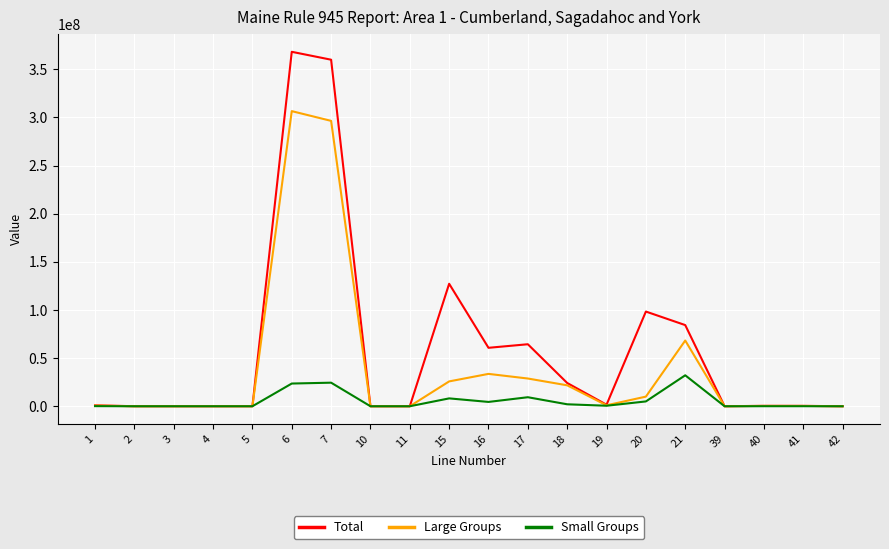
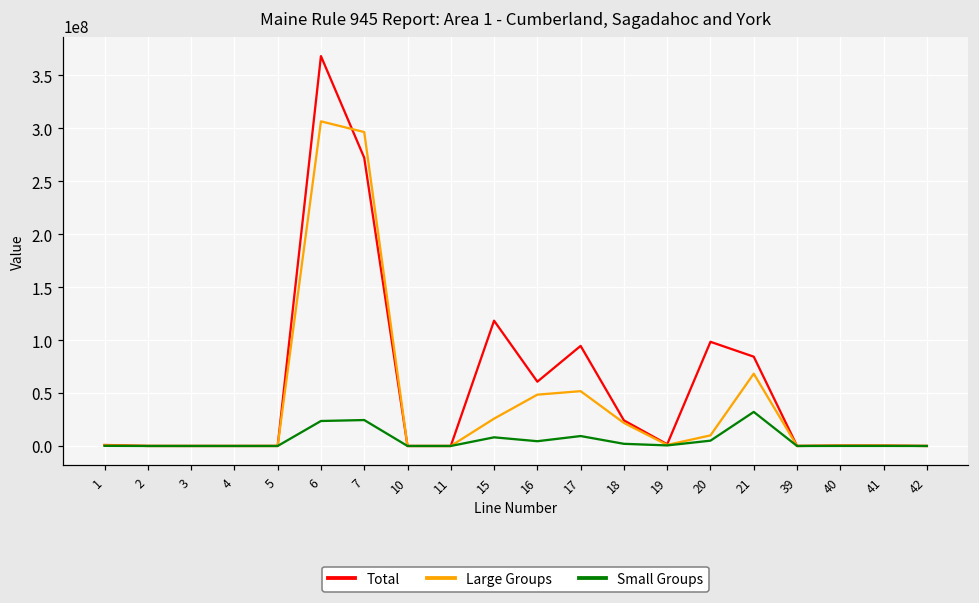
Total, 7: 360000000 -> 270000000
Total, 15: 130000000 -> 120000000
Large Groups, 16: 30000000 -> 50000000
Total, 17: 60000000 -> 90000000
Large Groups, 17: 30000000 -> 50000000
